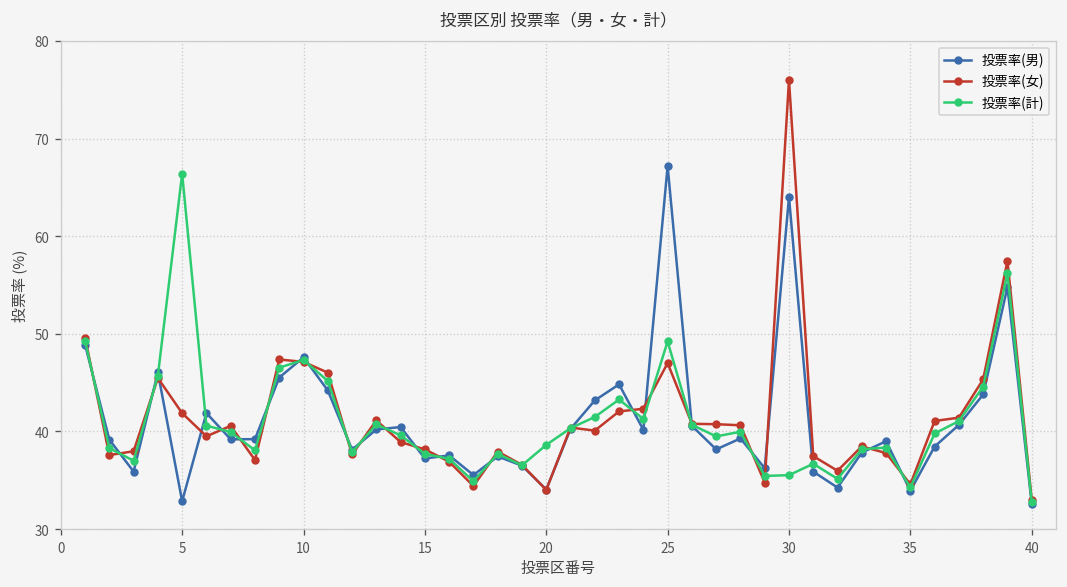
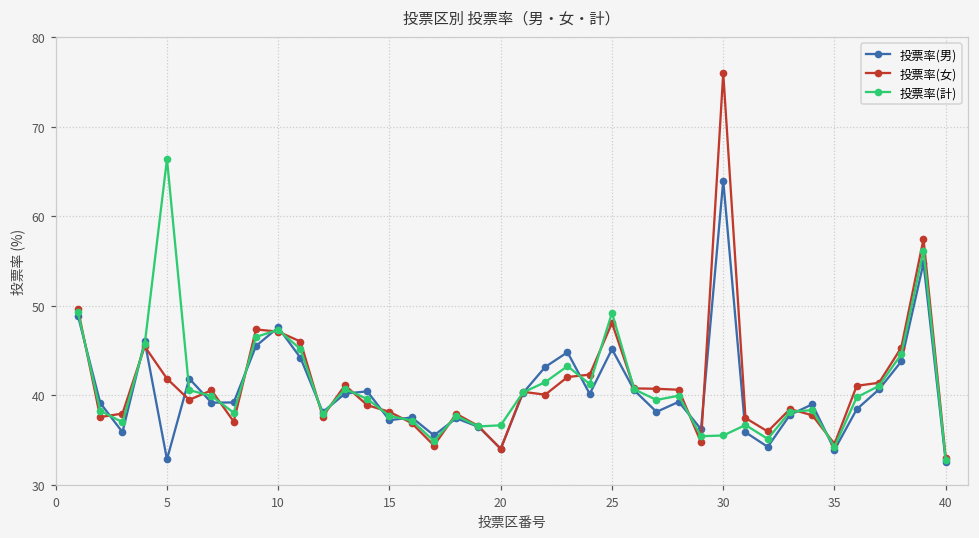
投票率(計), 20: 39 -> 37
投票率(男), 25: 67 -> 45
投票率(女), 25: 47 -> 48
